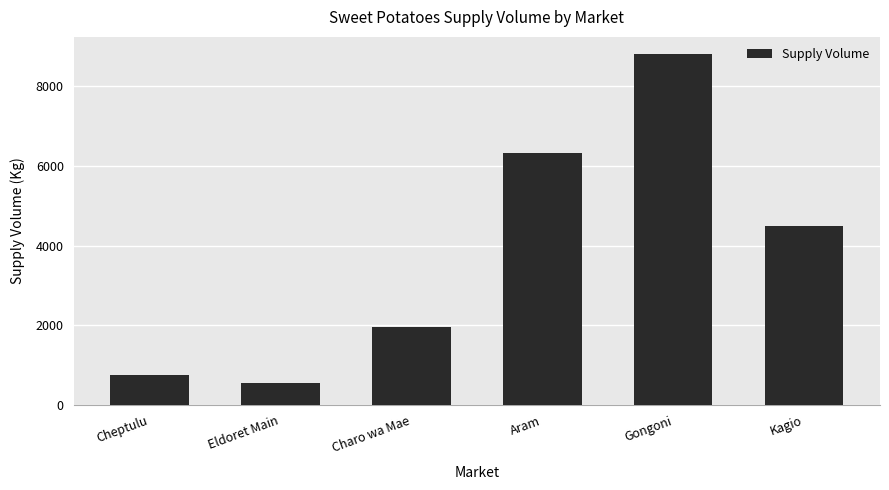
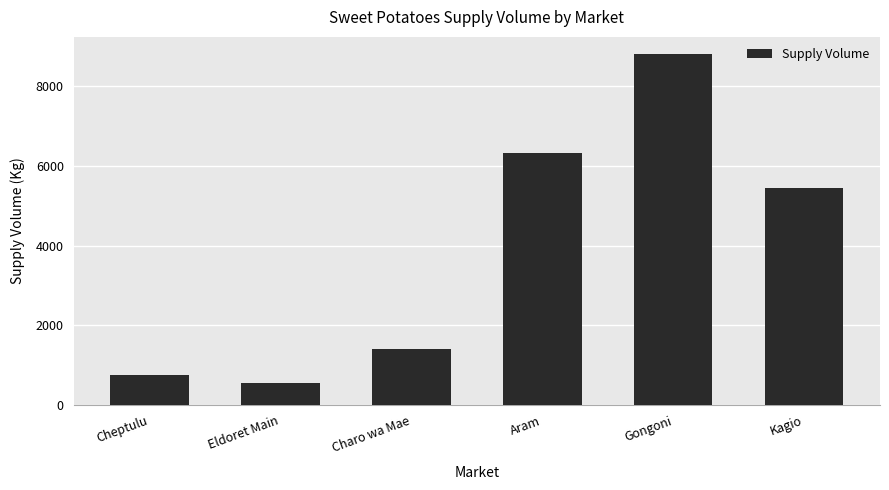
Charo wa Mae: 2000 -> 1400
Kagio: 4500 -> 5400
